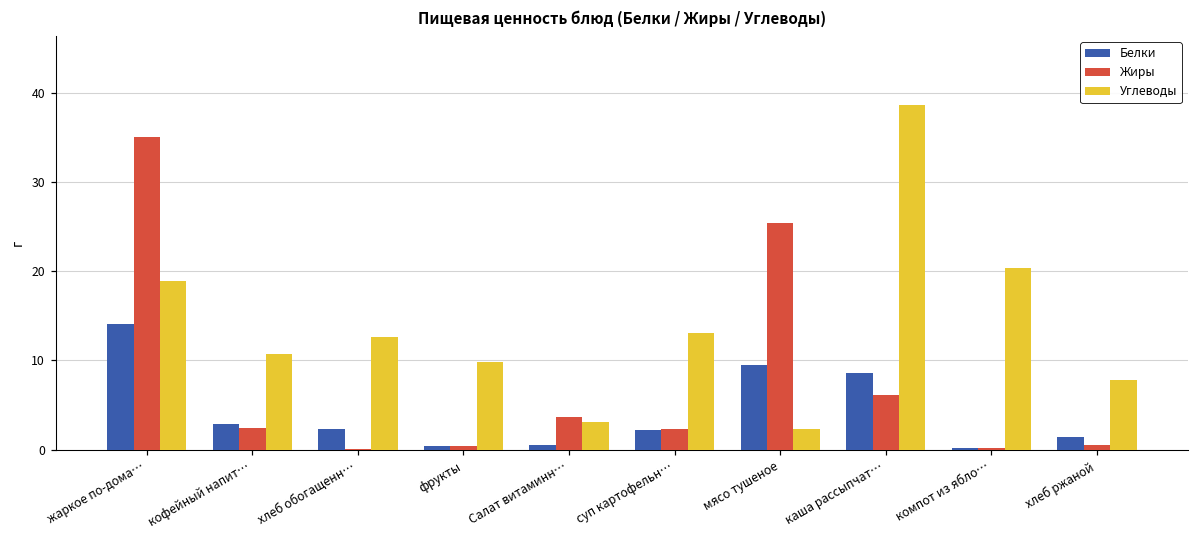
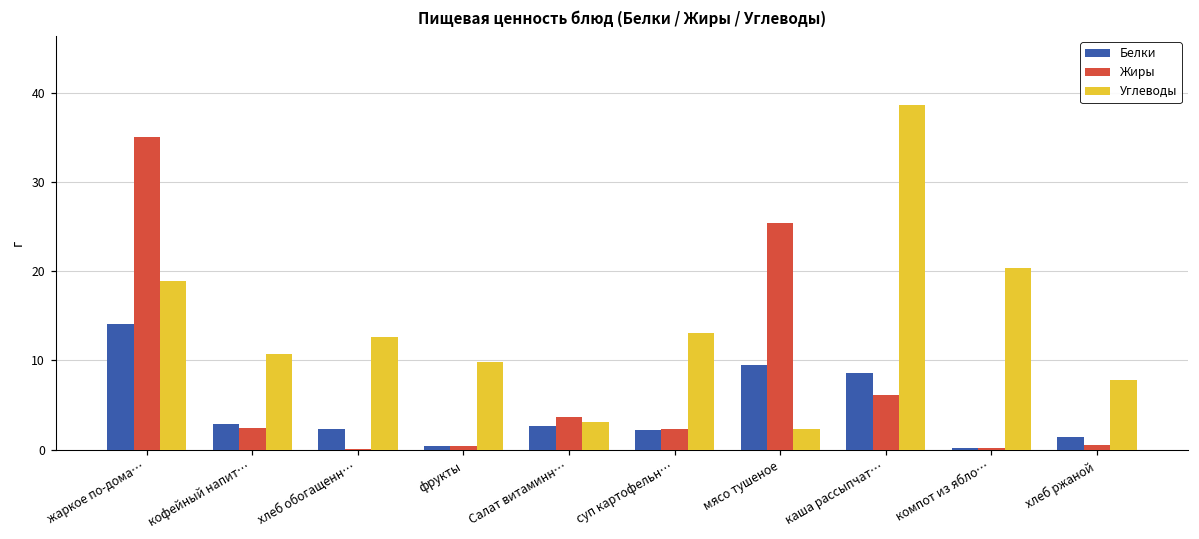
Белки, Салат витаминн…: 0 -> 3
